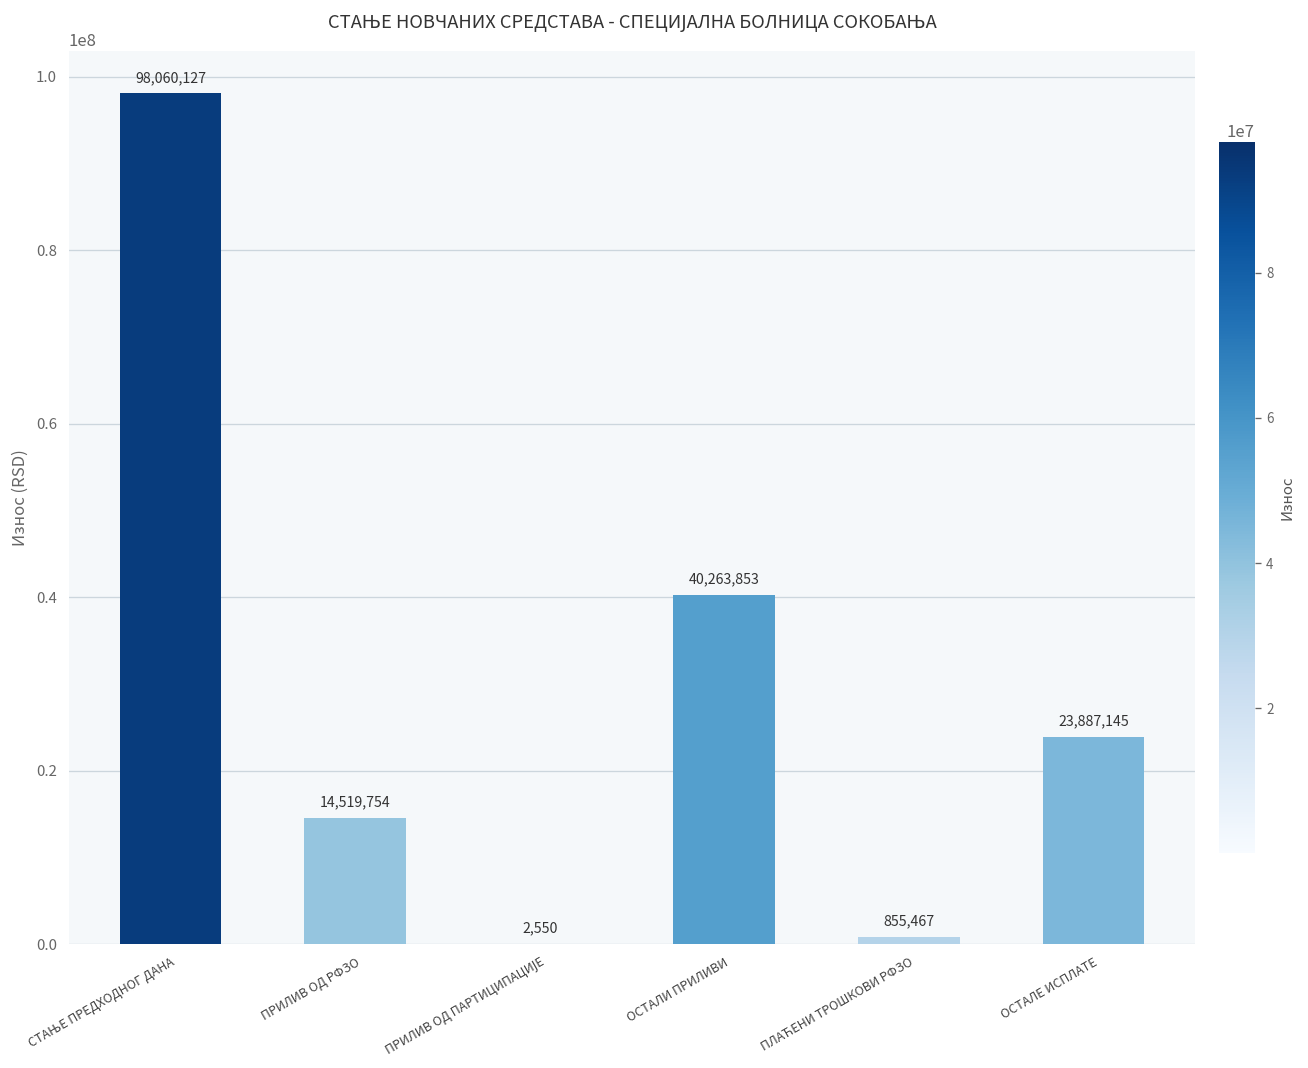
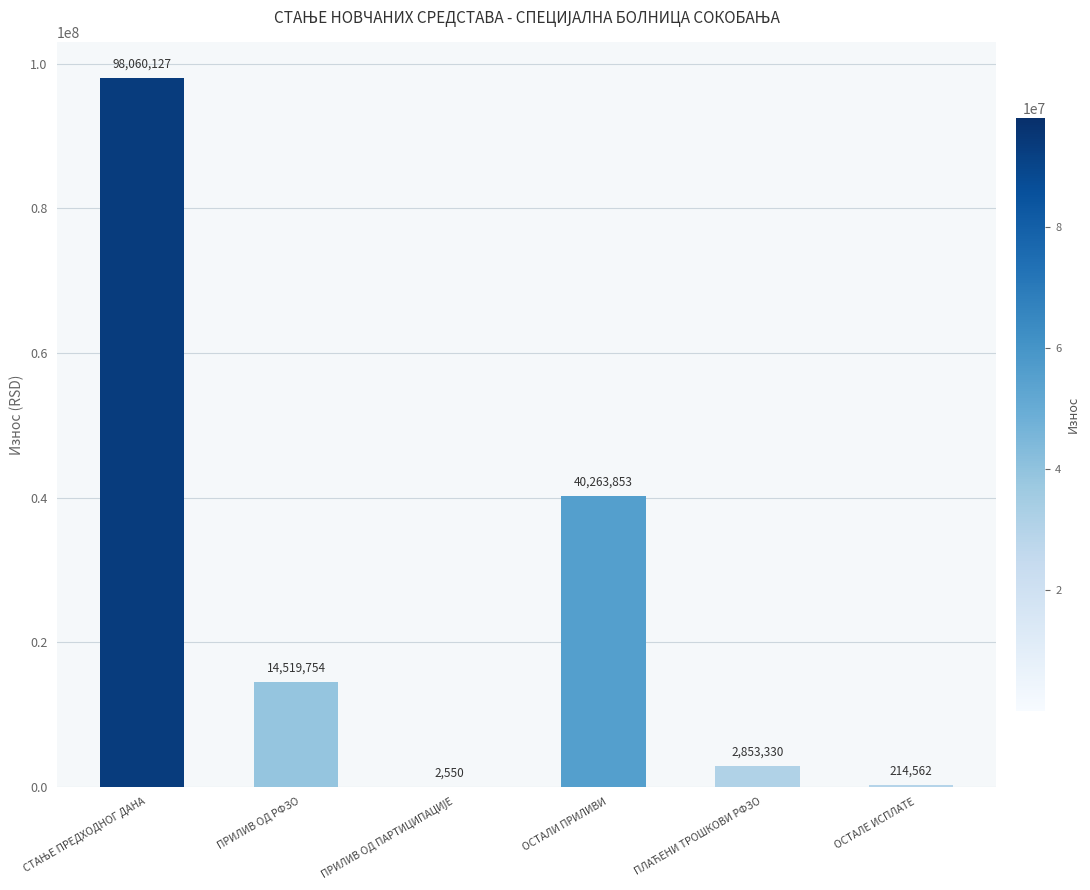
ПЛАЋЕНИ ТРОШКОВИ РФЗО: 855,467 -> 2,853,330
ОСТАЛЕ ИСПЛАТЕ: 23,887,145 -> 214,562
